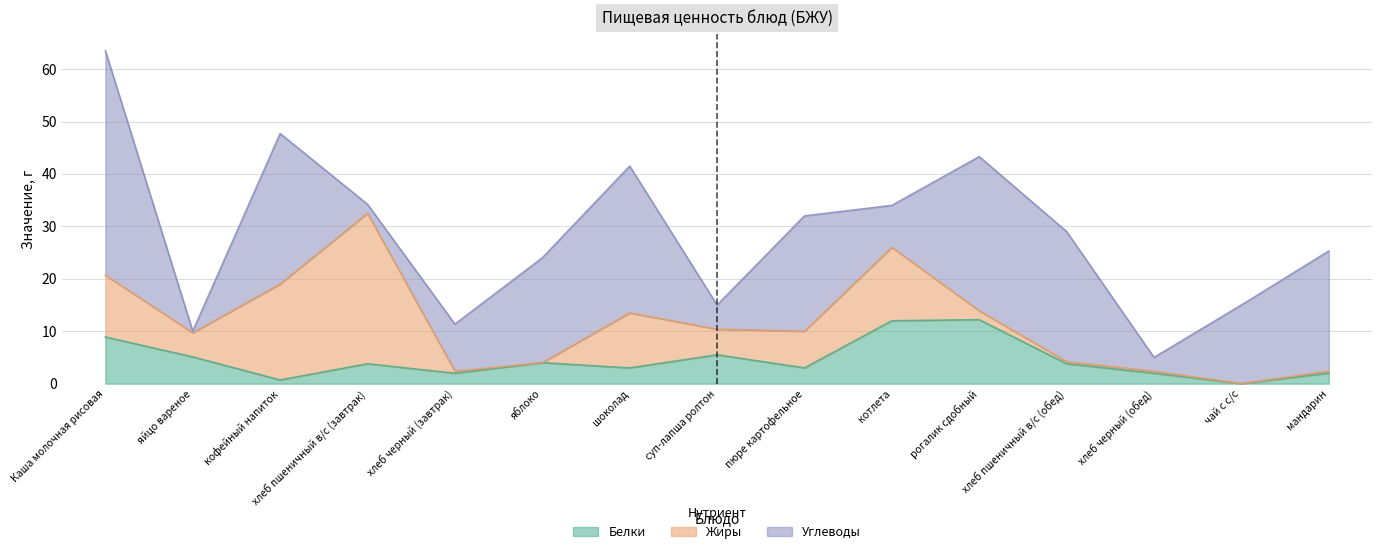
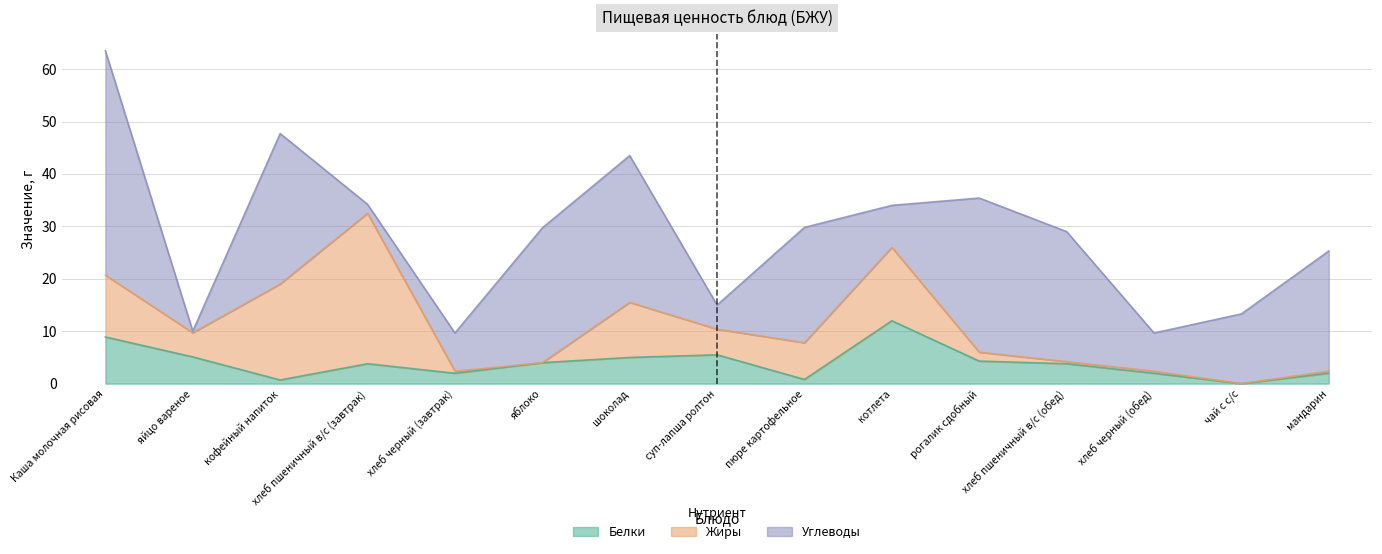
Углеводы, хлеб черный (завтрак): 9 -> 7
Углеводы, яблоко: 20 -> 26
Белки, шоколад: 3 -> 5
Белки, пюре картофельное: 3 -> 1
Белки, рогалик сдобный: 12 -> 4
Углеводы, хлеб черный (обед): 3 -> 7
Углеводы, чай с с/с: 15 -> 13
